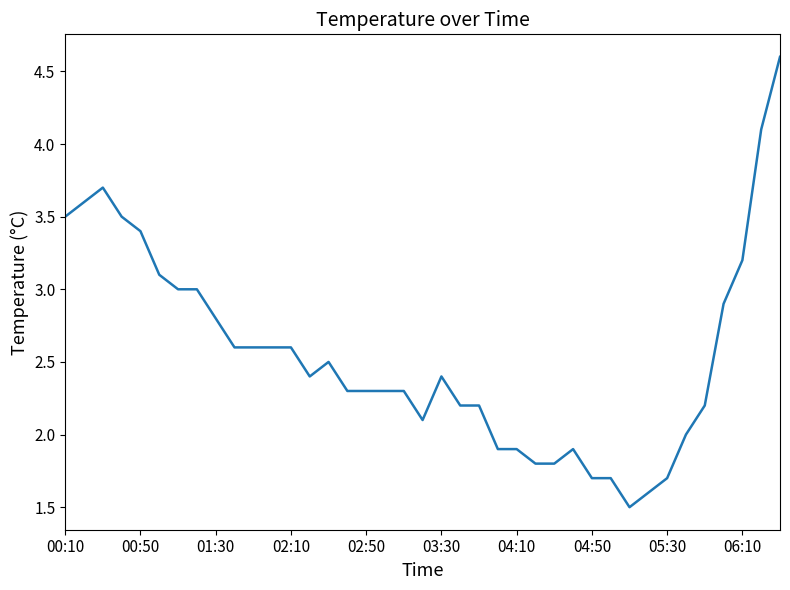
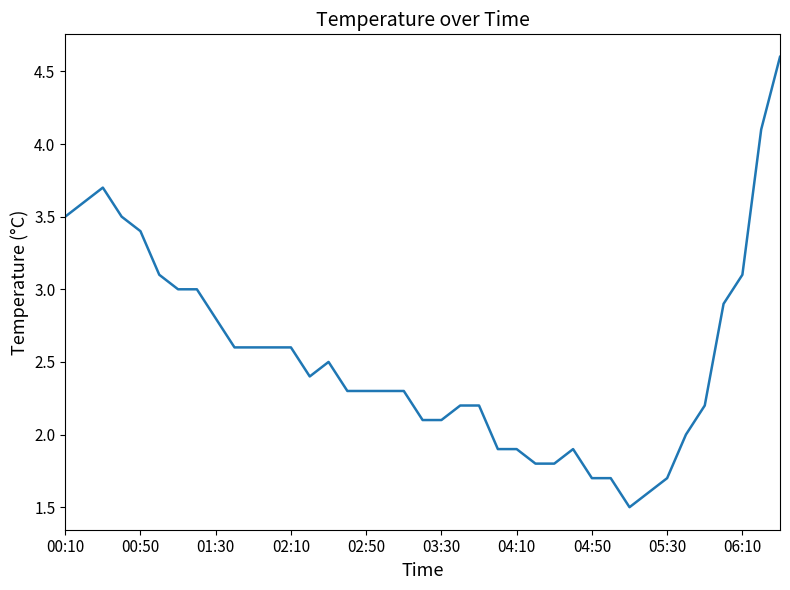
03:30: 2.4 -> 2.1
06:10: 3.2 -> 3.1
